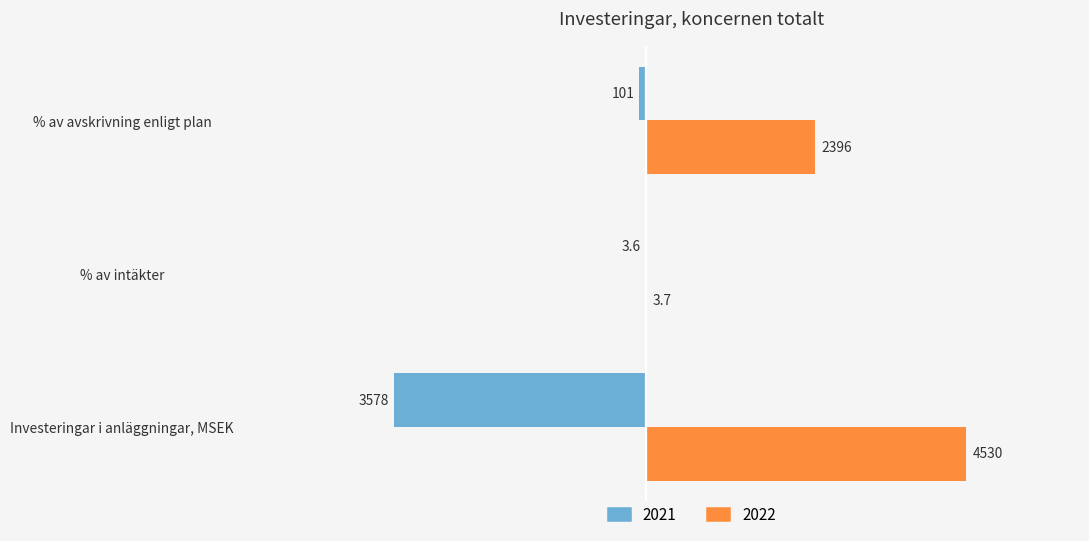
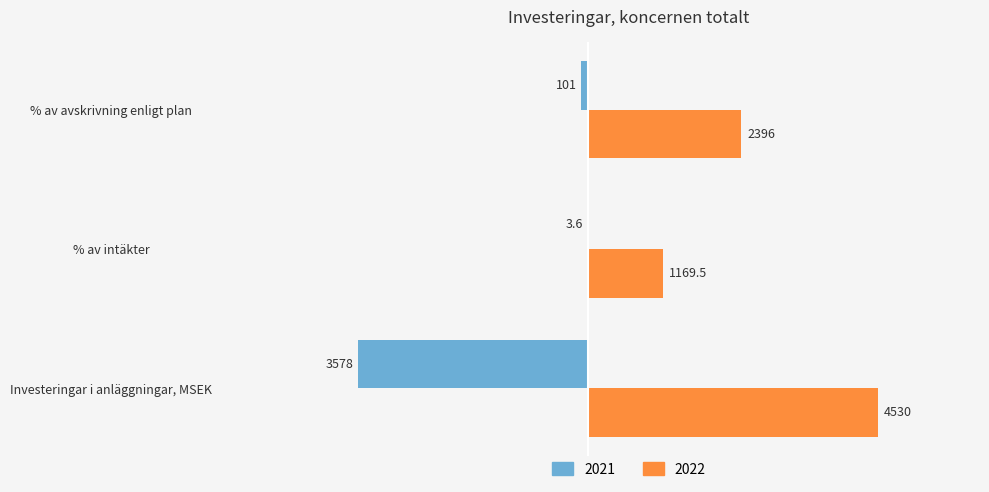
2022, % av intäkter: 3.7 -> 1169.5
